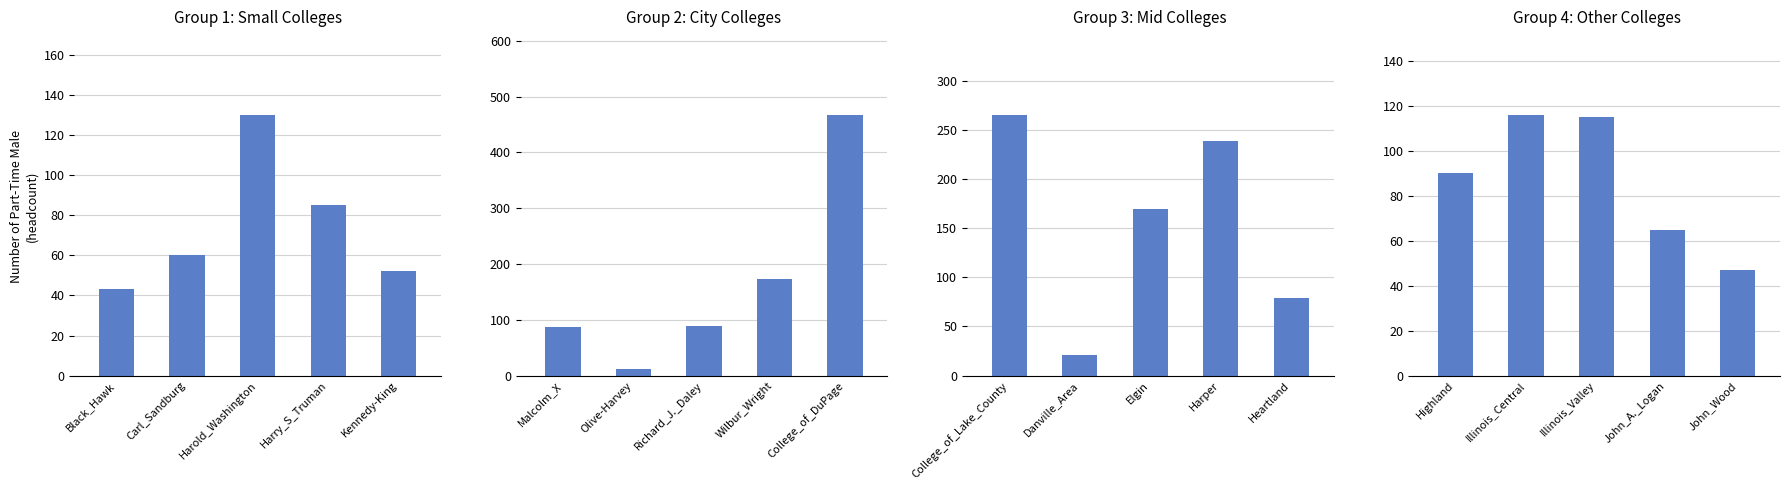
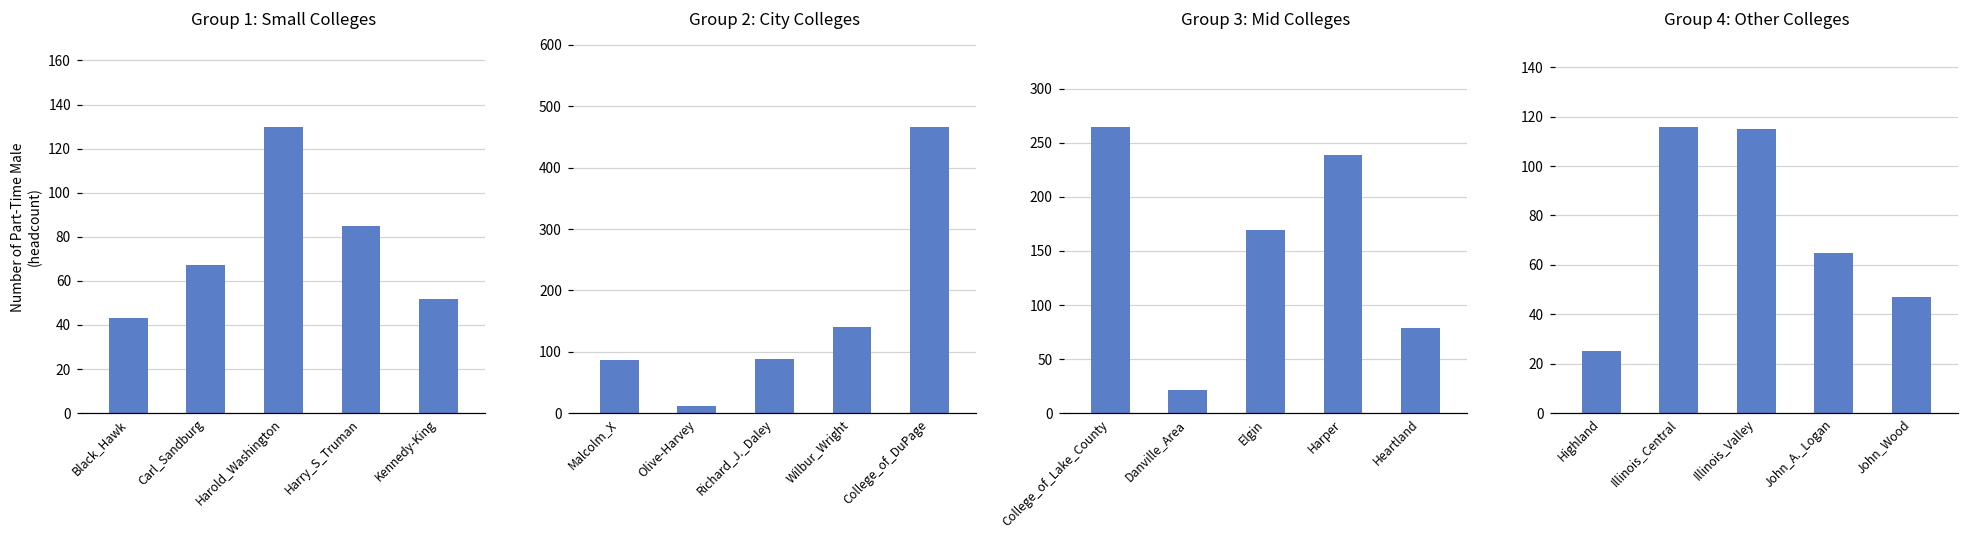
Group 1: Small Colleges, Carl_Sandburg: 60 -> 67
Group 2: City Colleges, Wilbur_Wright: 170 -> 140
Group 4: Other Colleges, Highland: 90 -> 25
